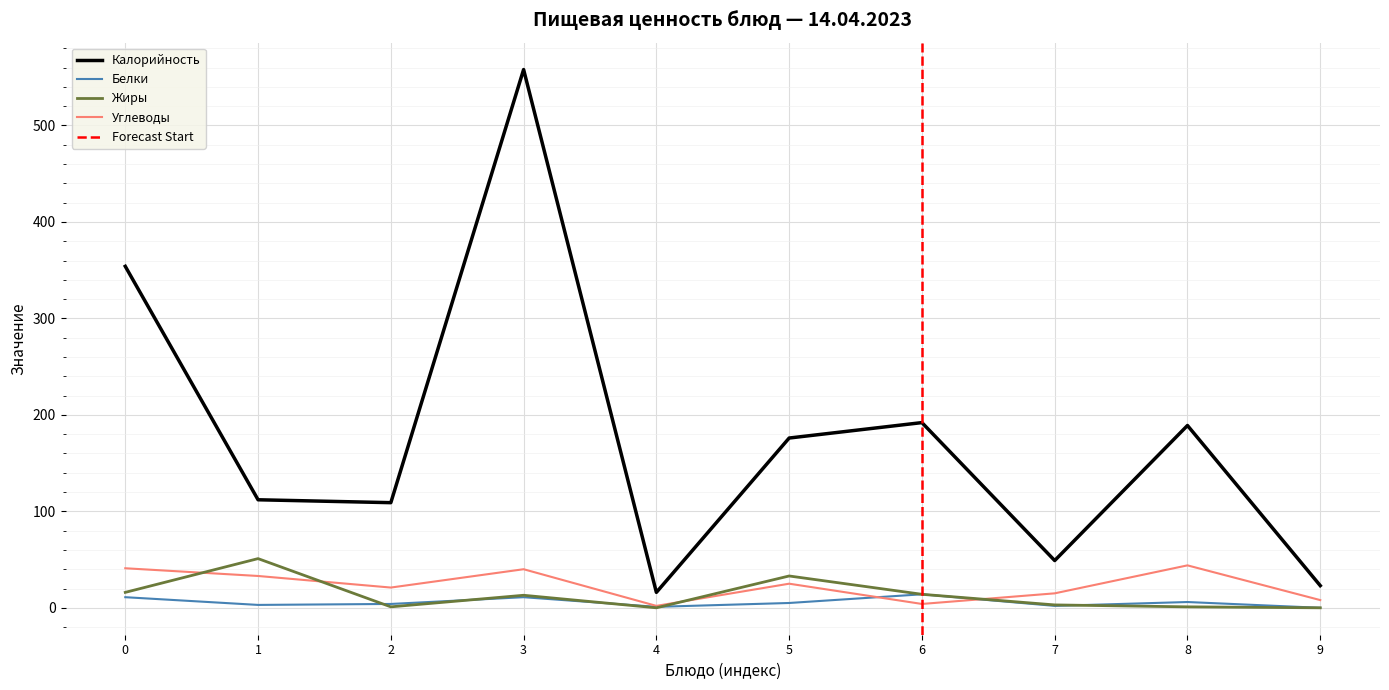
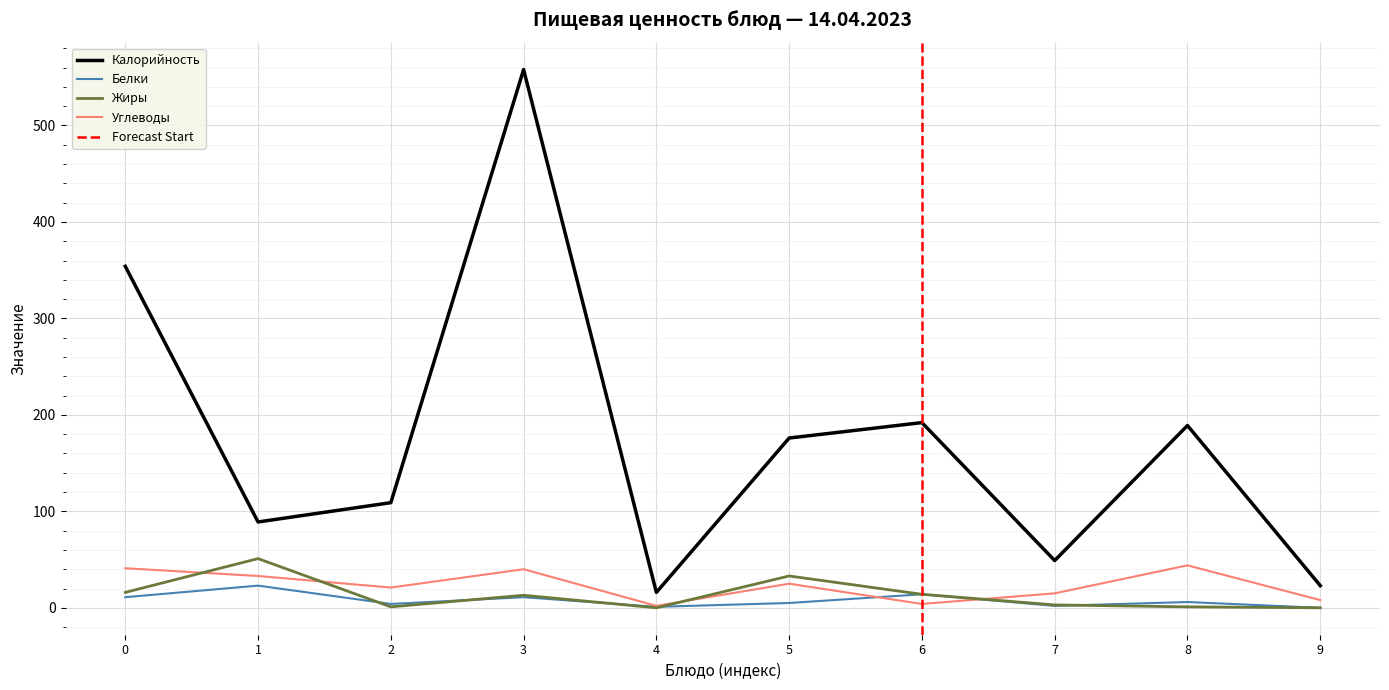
Калорийность, 1: 110 -> 90
Белки, 1: 0 -> 20
